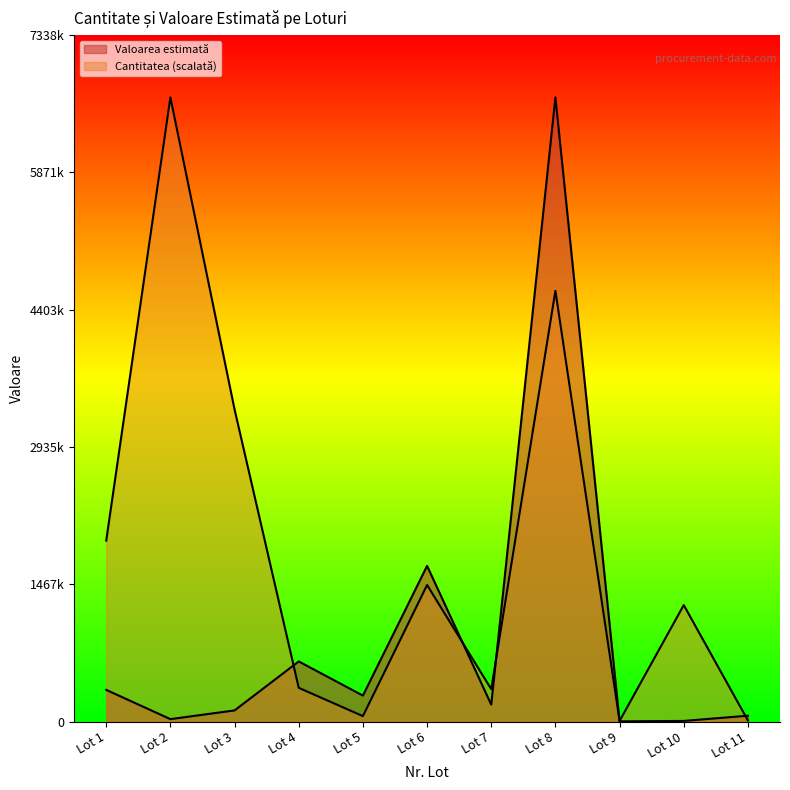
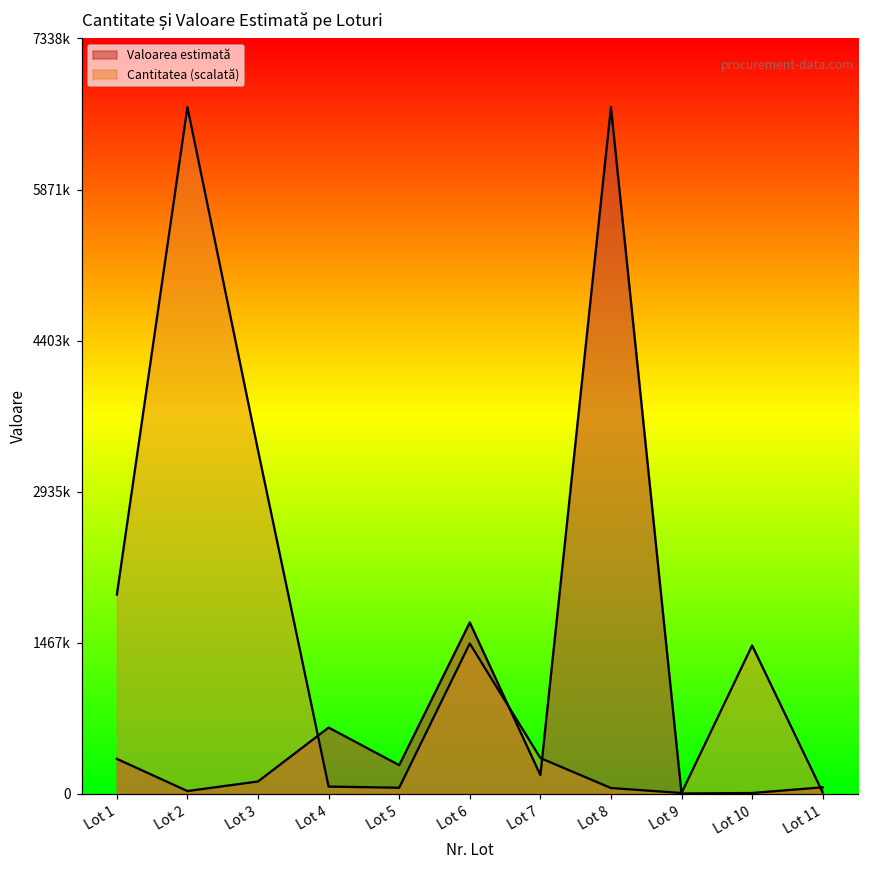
Cantitatea (scalată), Lot 4: 400000 -> 100000
Cantitatea (scalată), Lot 8: 4600000 -> 100000
Cantitatea (scalată), Lot 10: 1200000 -> 1400000
